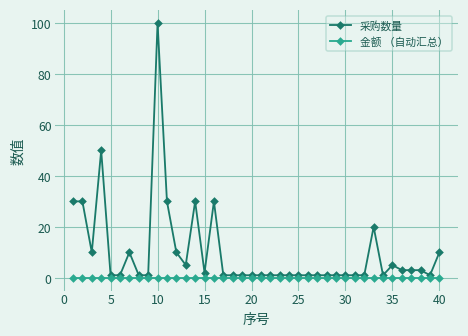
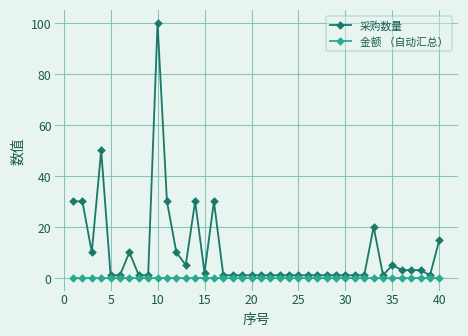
采购数量, 40: 10 -> 15
